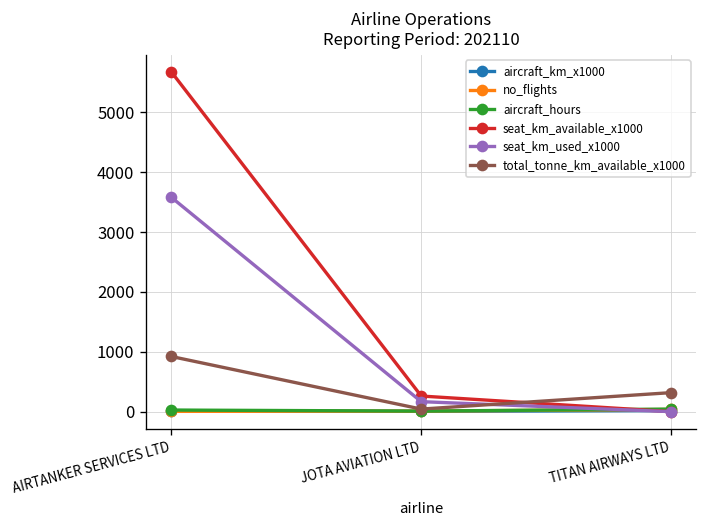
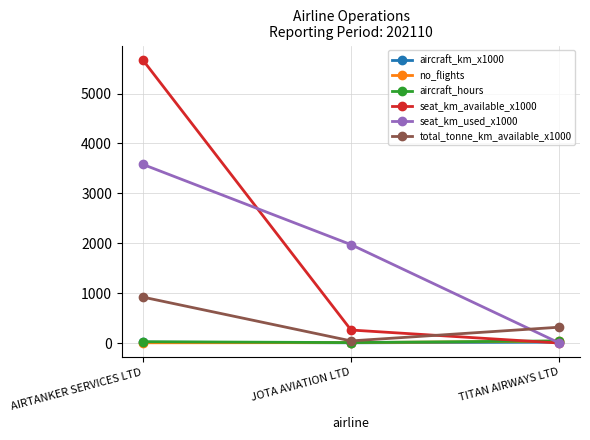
seat_km_used_x1000, JOTA AVIATION LTD: 200 -> 2000
